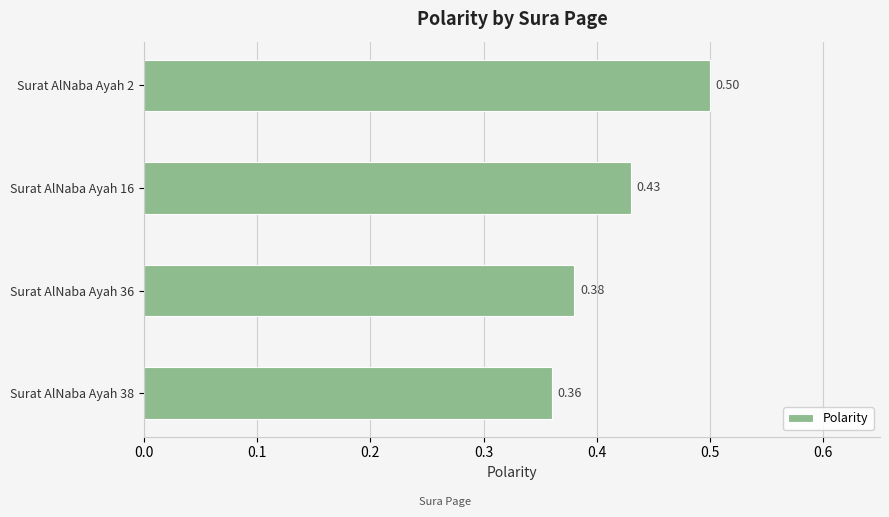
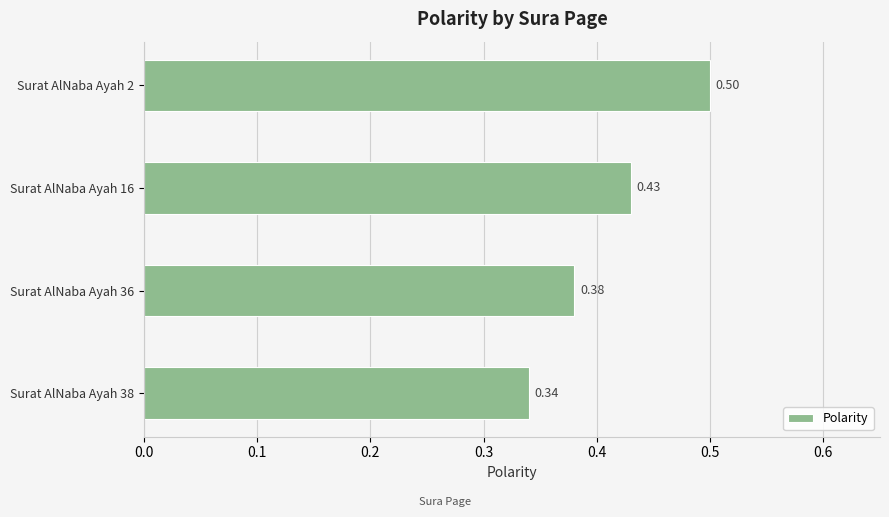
Surat AlNaba Ayah 38: 0.36 -> 0.34
